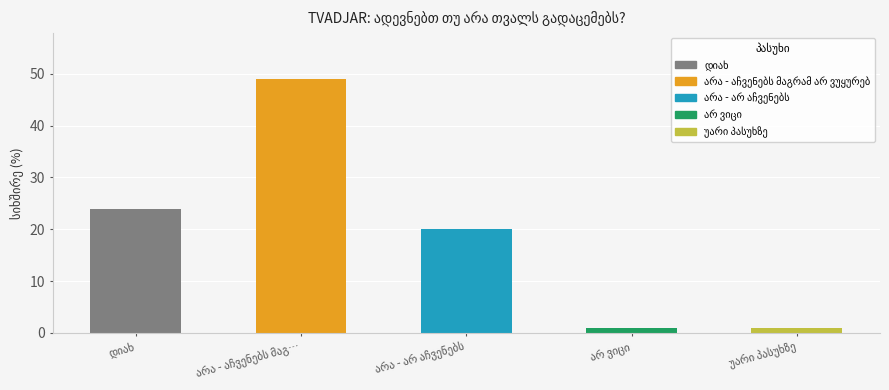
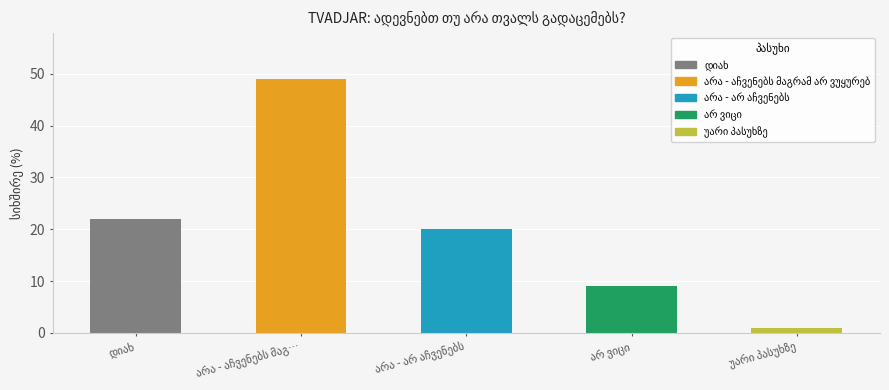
დიახ: 24 -> 22
არ ვიცი: 1 -> 9
